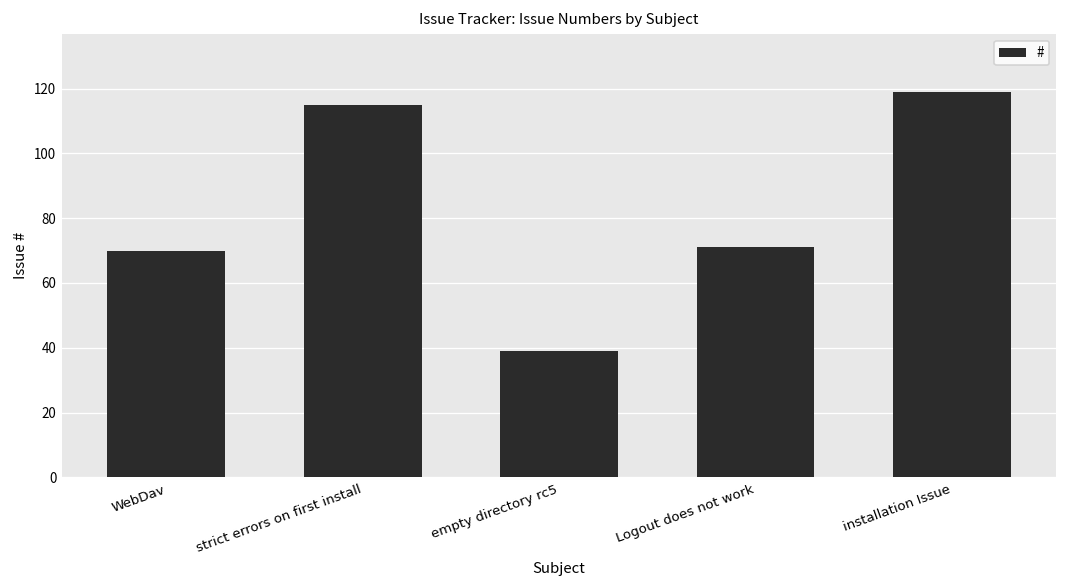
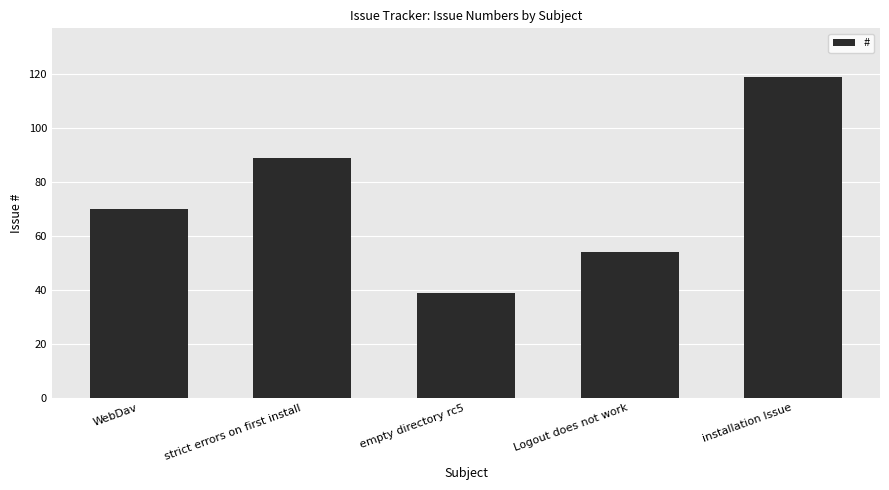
strict errors on first install: 115 -> 89
Logout does not work: 71 -> 54
